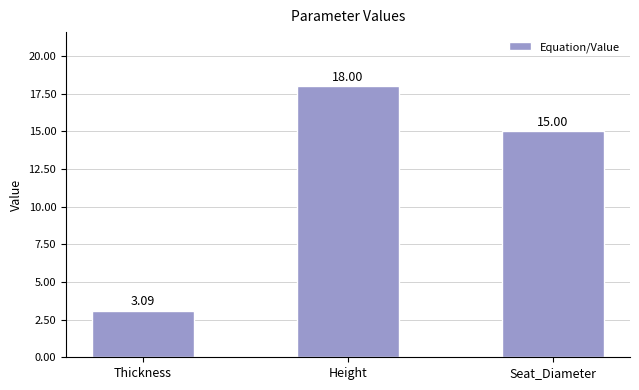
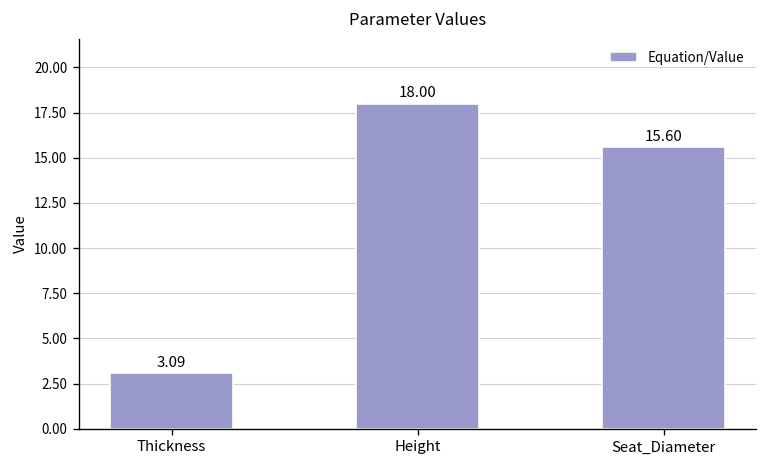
Seat_Diameter: 15.00 -> 15.60
